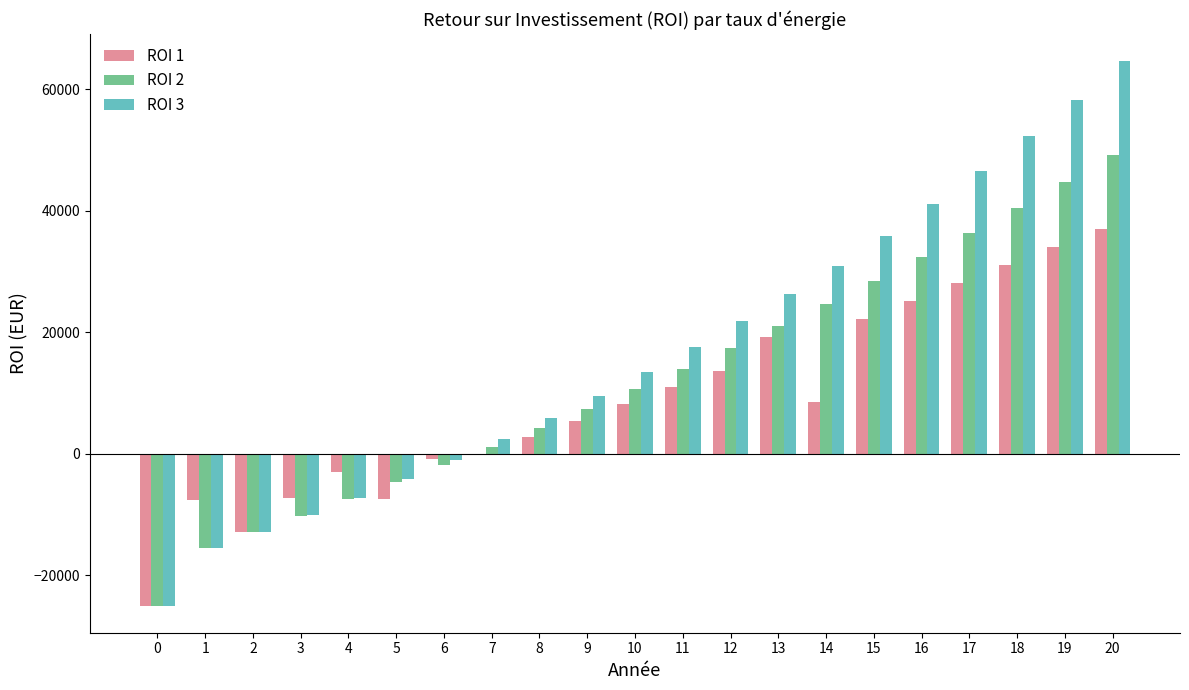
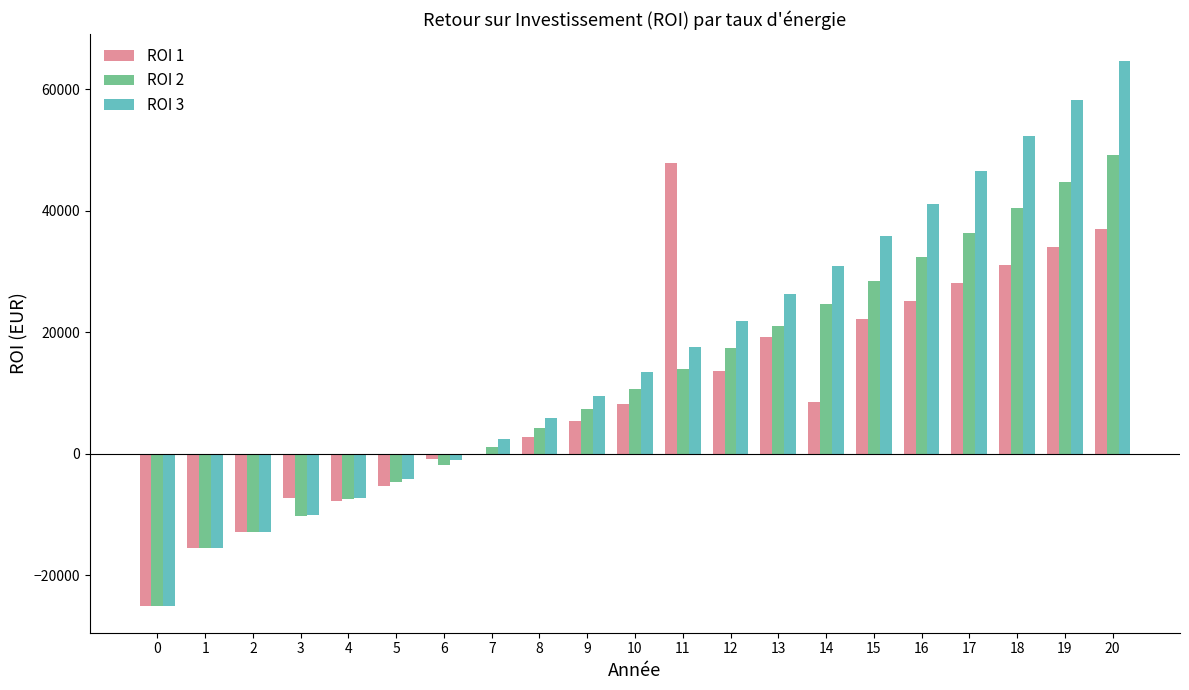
ROI 1, 1: -8000 -> -16000
ROI 1, 4: -3000 -> -8000
ROI 1, 5: -7000 -> -5000
ROI 1, 11: 11000 -> 48000
